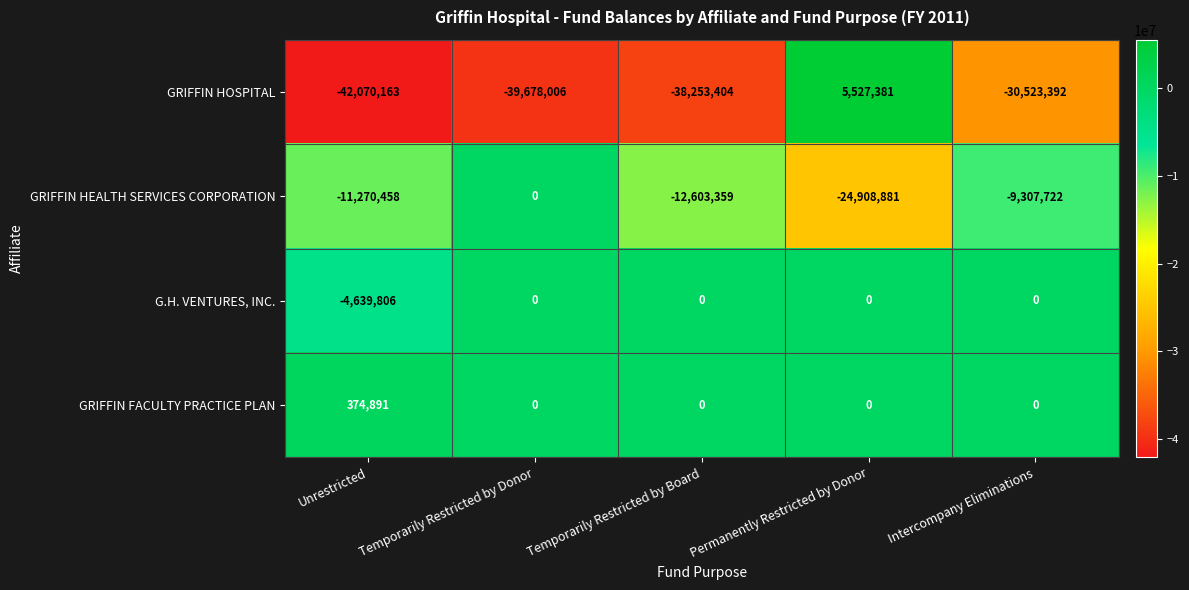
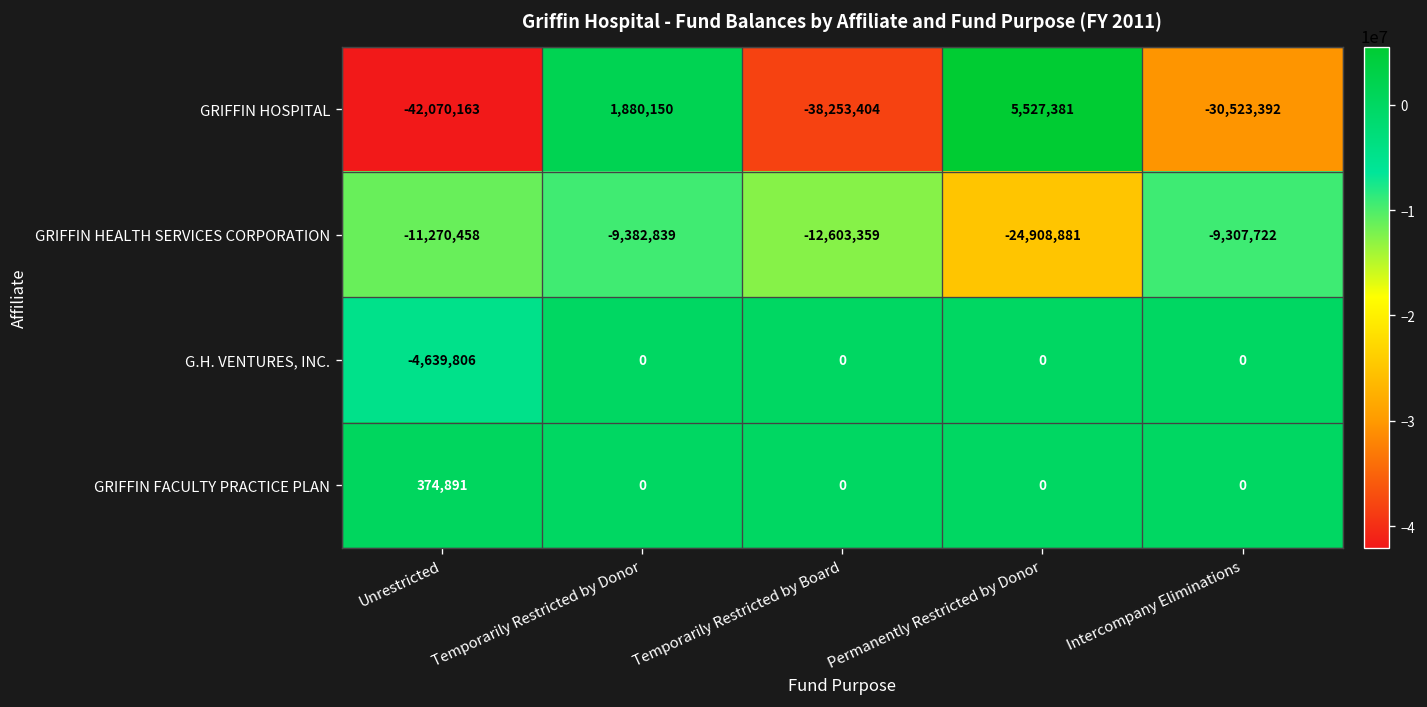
GRIFFIN HOSPITAL, Temporarily Restricted by Donor: -39,678,006 -> 1,880,150
GRIFFIN HEALTH SERVICES CORPORATION, Temporarily Restricted by Donor: 0 -> -9,382,839
